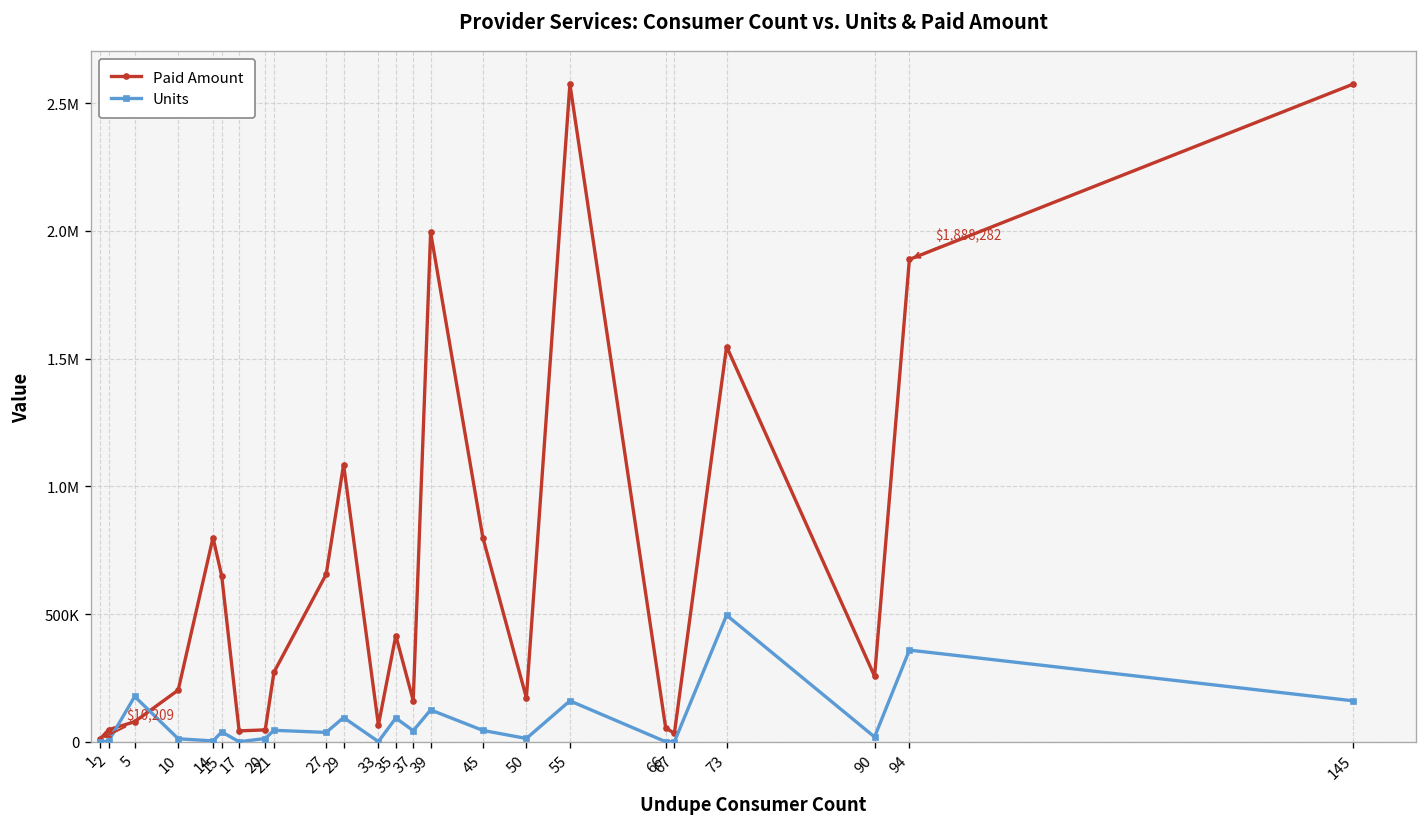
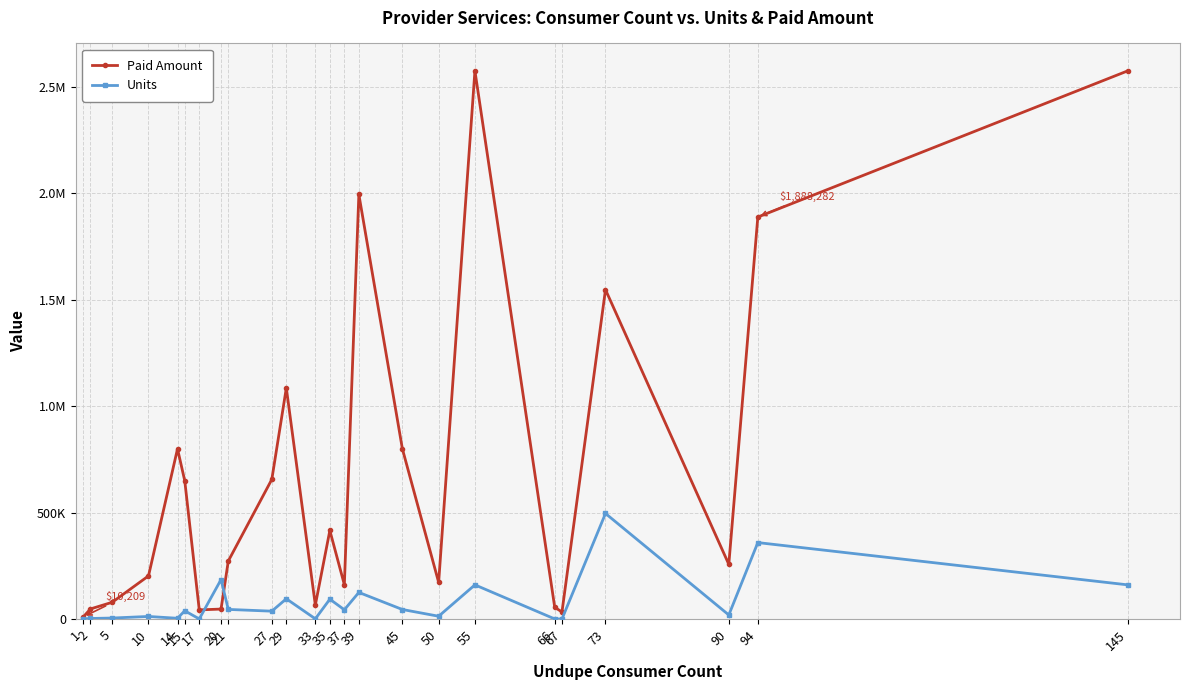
Units, 5: 180000 -> 10000
Units, 20: 10000 -> 190000
